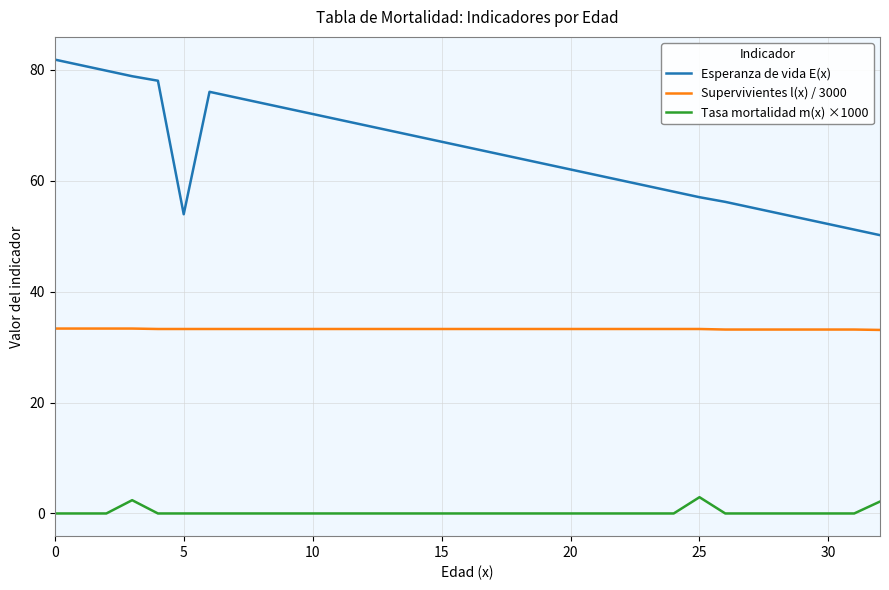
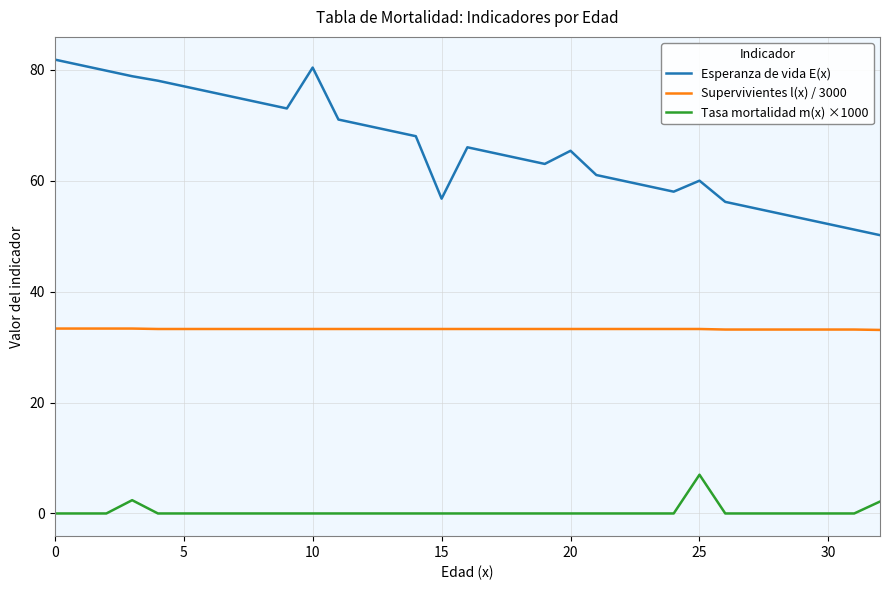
Esperanza de vida E(x), 5: 54 -> 77
Esperanza de vida E(x), 10: 72 -> 80
Esperanza de vida E(x), 15: 67 -> 57
Esperanza de vida E(x), 20: 62 -> 65
Esperanza de vida E(x), 25: 57 -> 60
Tasa mortalidad m(x) ×1000, 25: 3 -> 7
